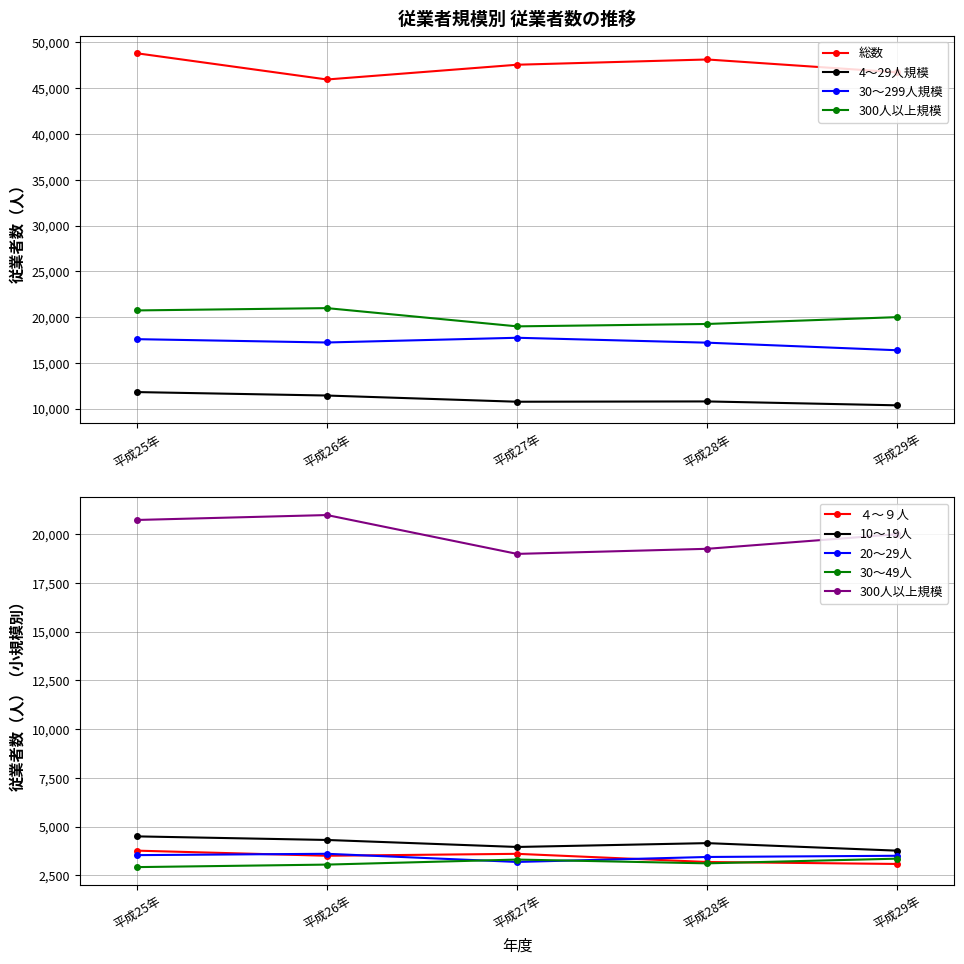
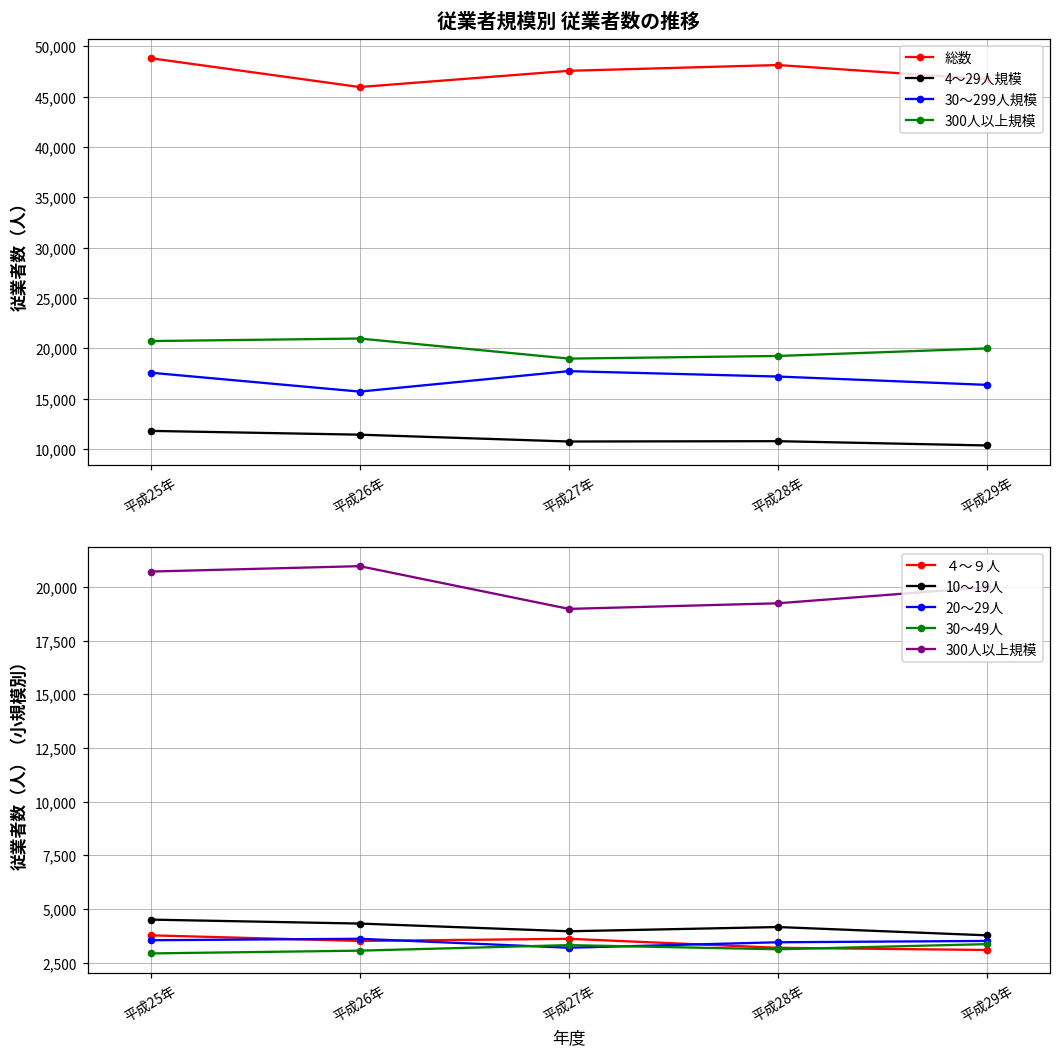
従業者規模別 従業者数の推移, 30～299人規模, 平成26年: 17,000 -> 16,000
